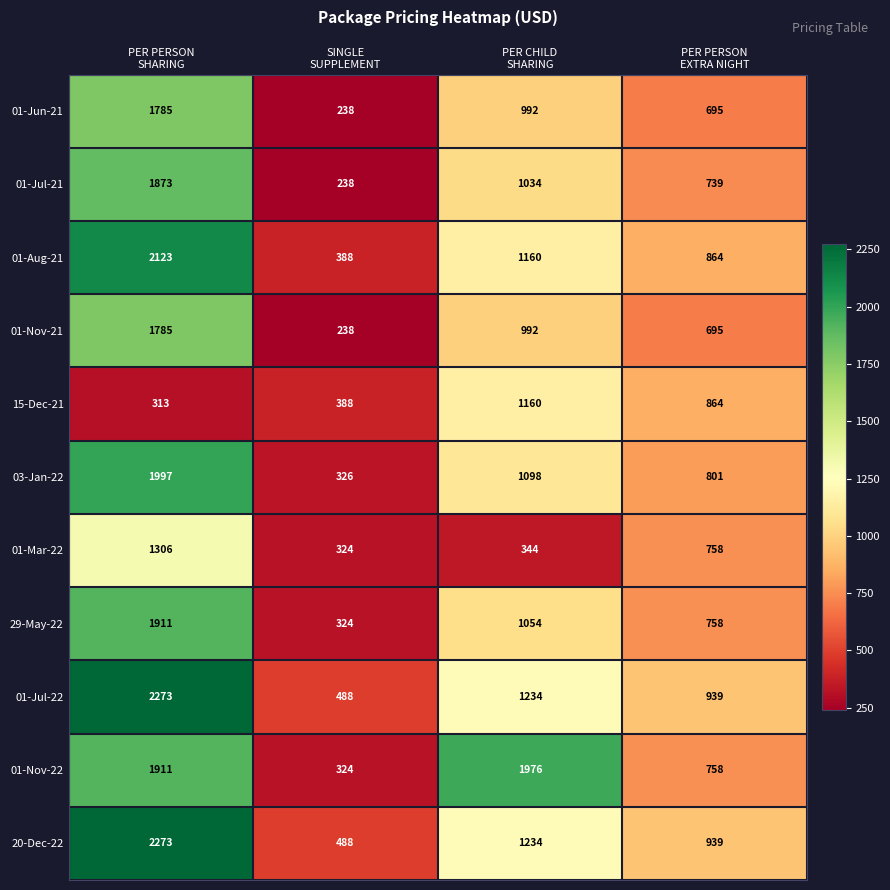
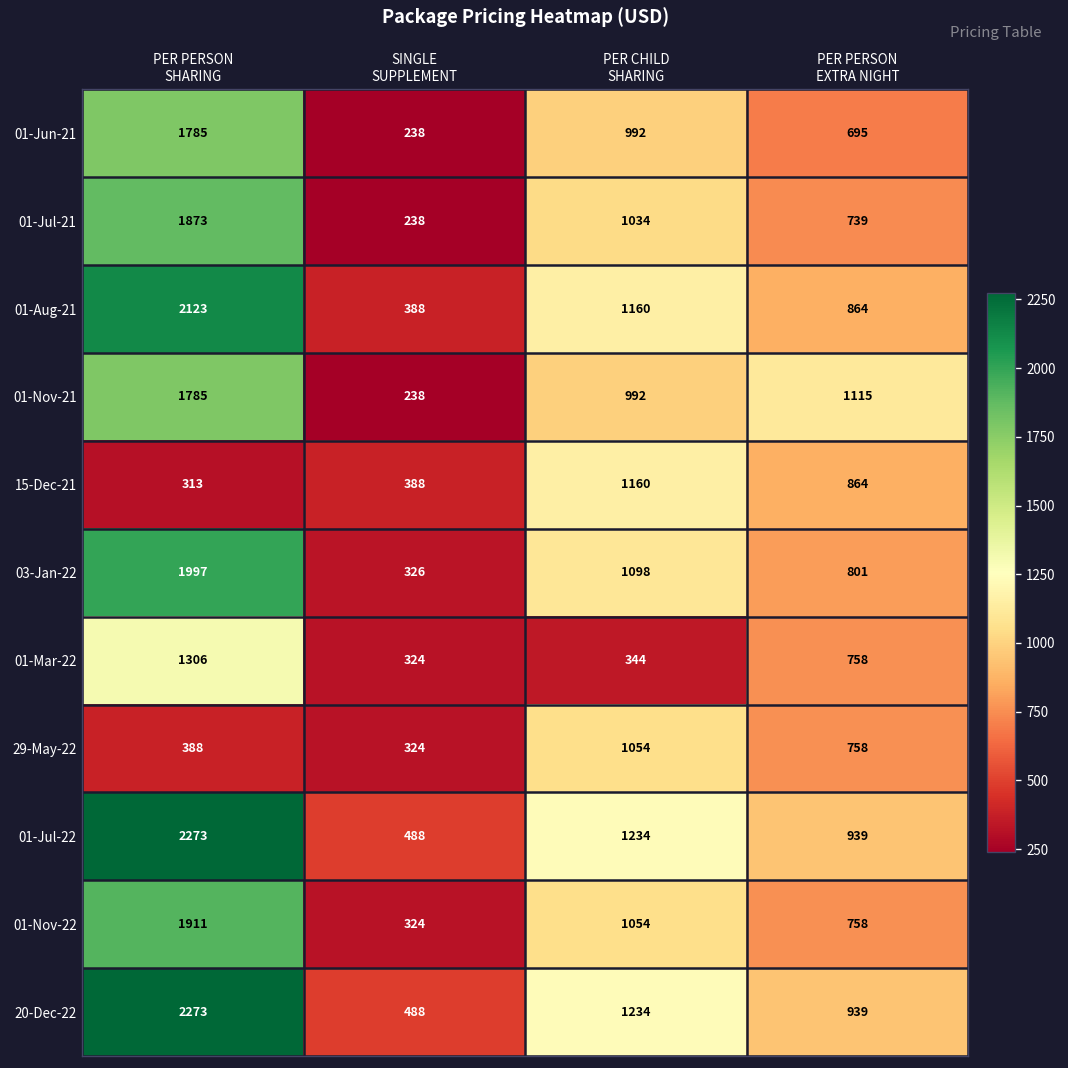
01-Nov-21, PER PERSON EXTRA NIGHT: 695 -> 1115
29-May-22, PER PERSON SHARING: 1911 -> 388
01-Nov-22, PER CHILD SHARING: 1976 -> 1054
